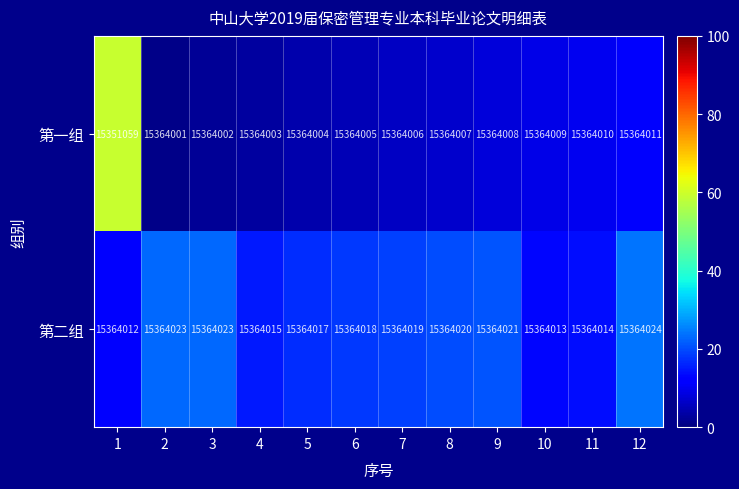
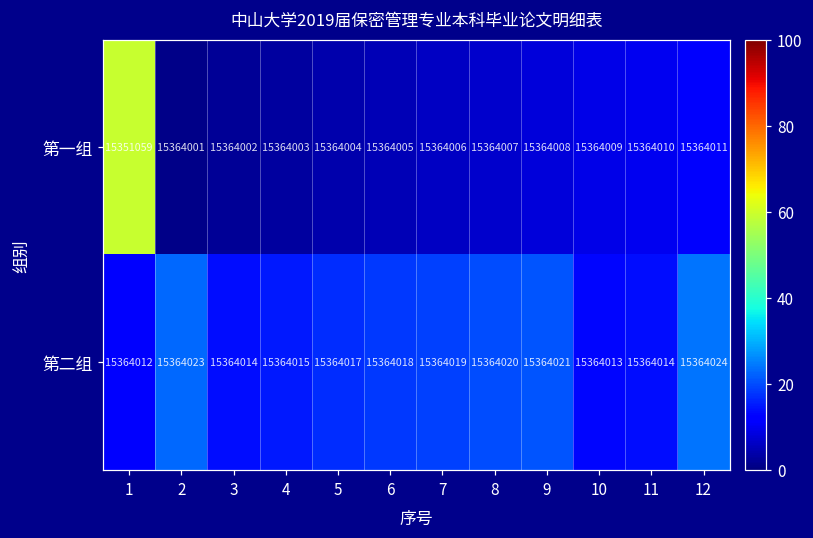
第二组, 3: 15364023 -> 15364014
